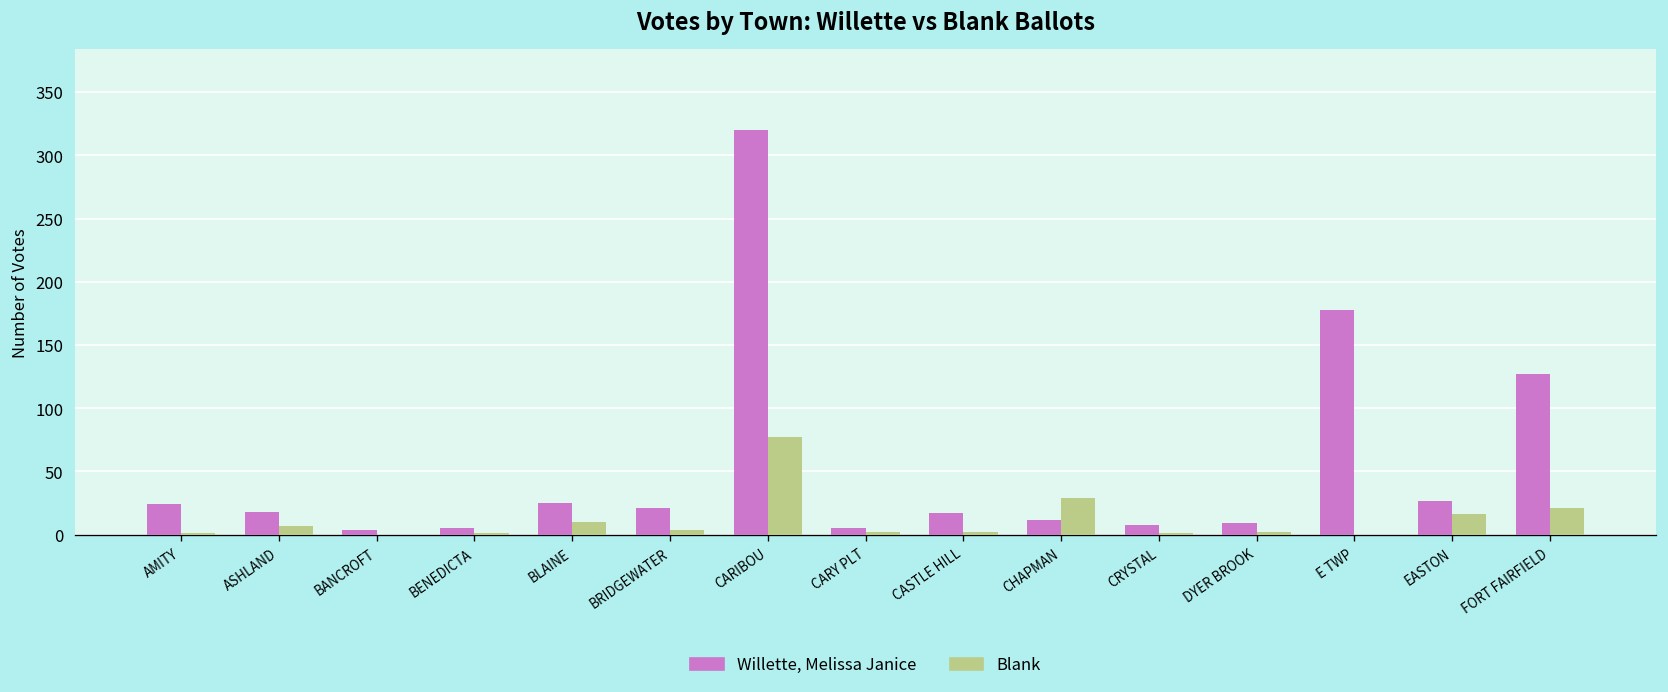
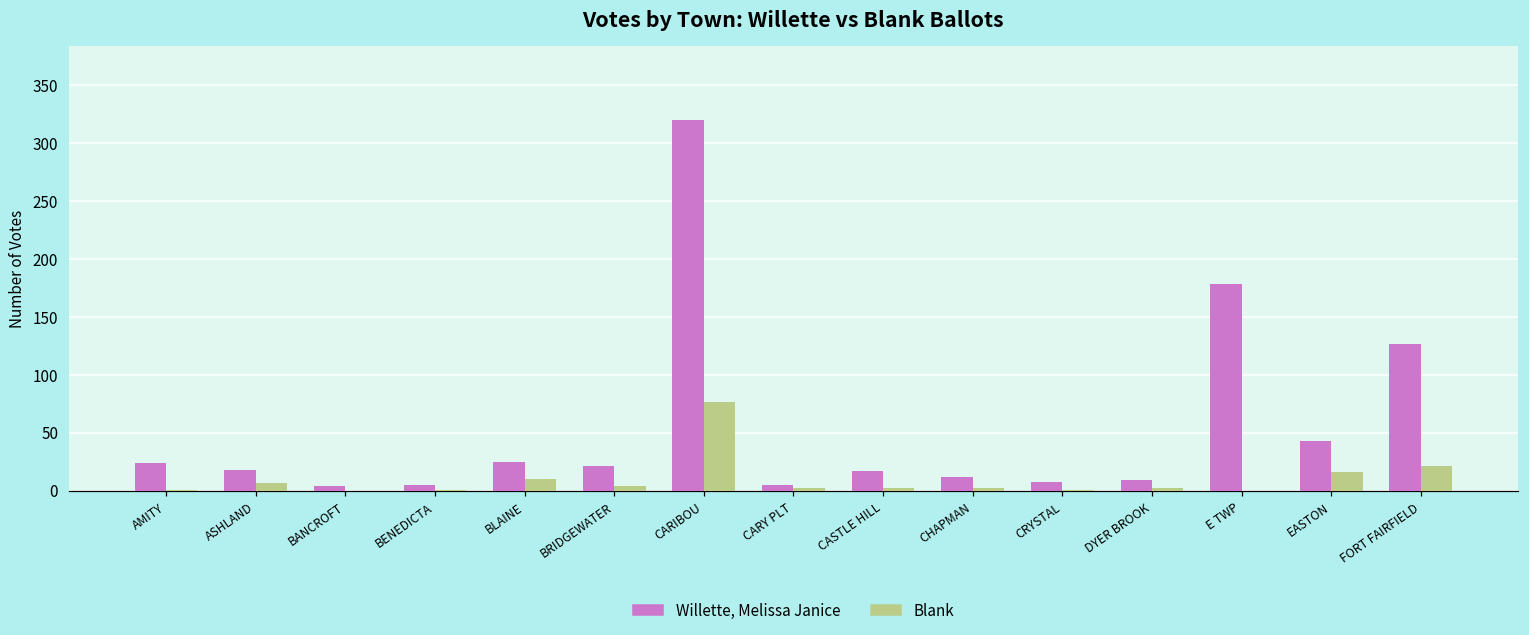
Blank, CHAPMAN: 29 -> 2
Willette, Melissa Janice, EASTON: 27 -> 43
